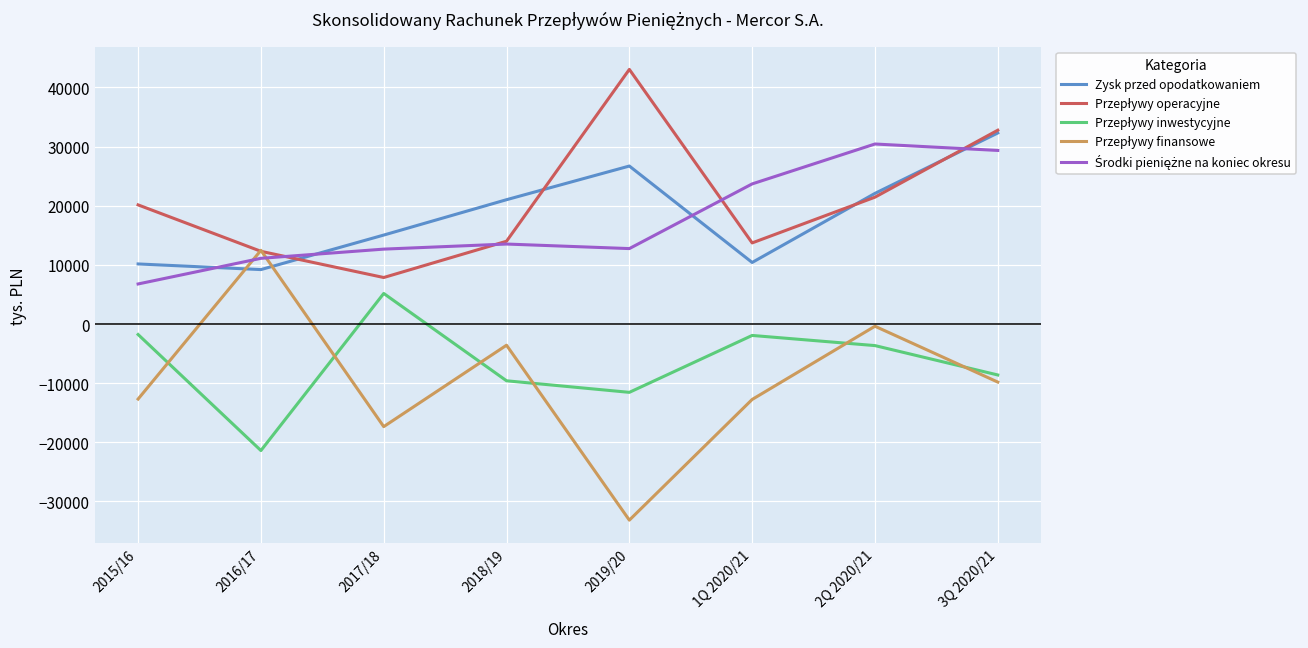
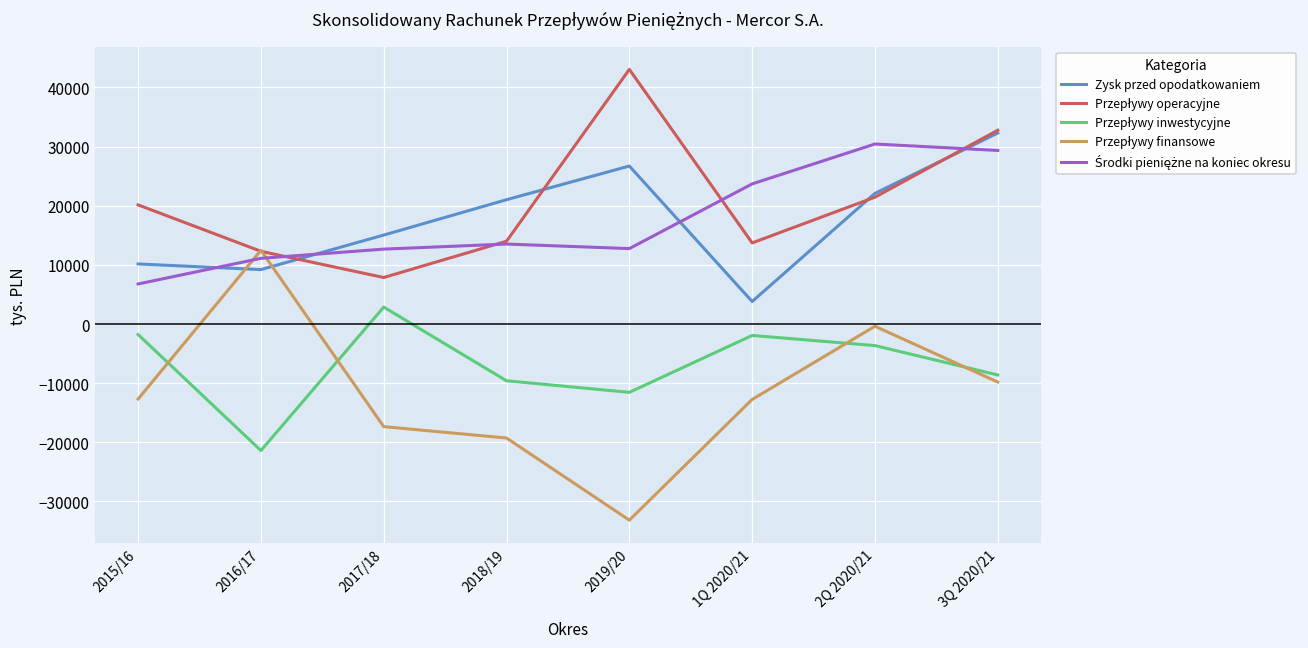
Przepływy inwestycyjne, 2017/18: 5000 -> 3000
Przepływy finansowe, 2018/19: -4000 -> -19000
Zysk przed opodatkowaniem, 1Q 2020/21: 10000 -> 4000
